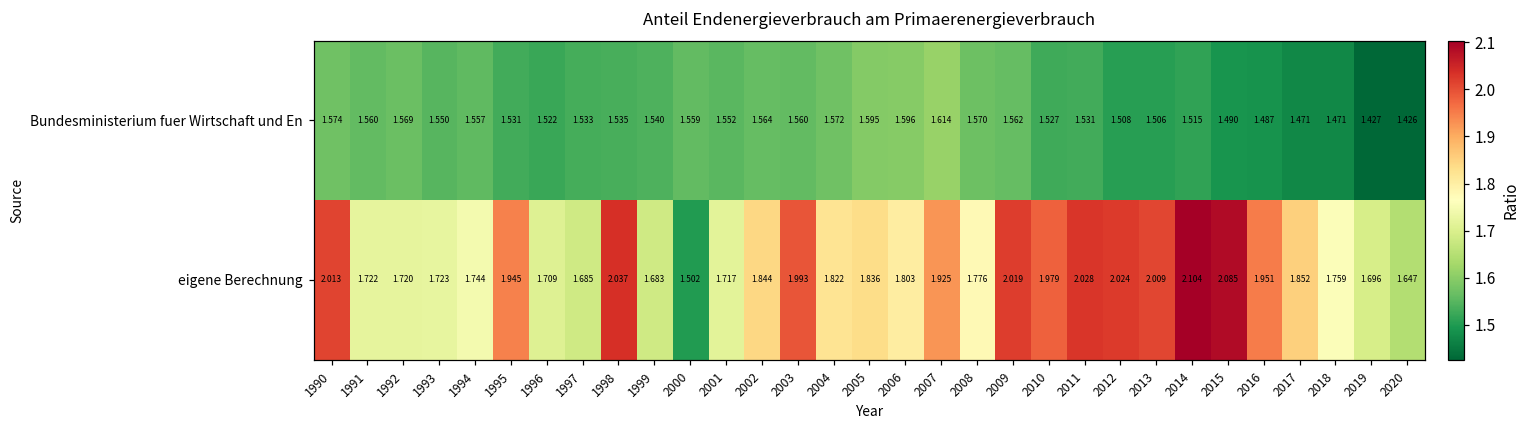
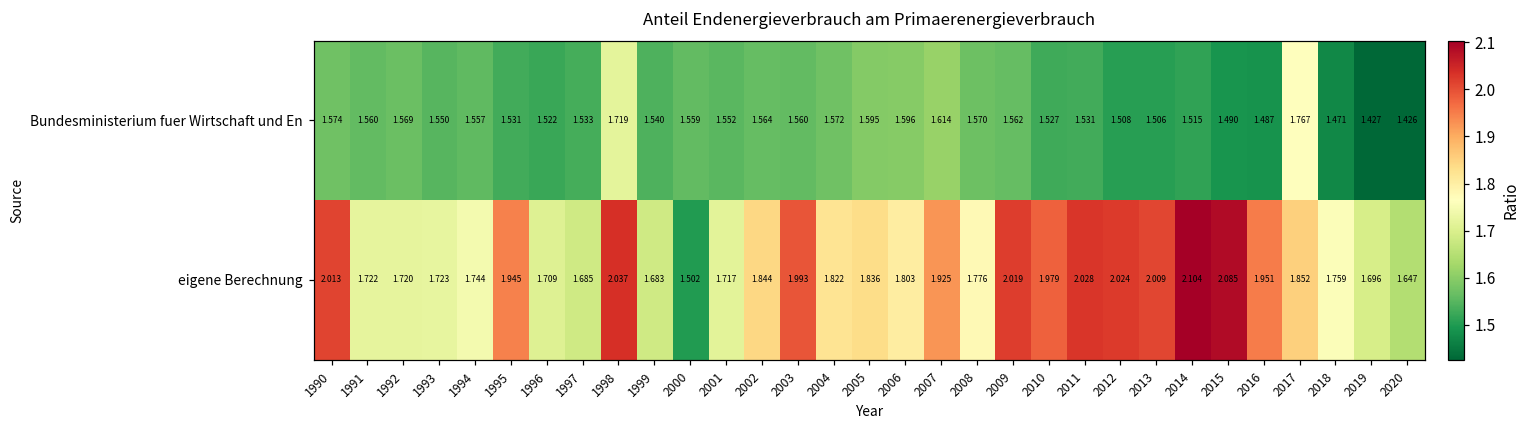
Bundesministerium fuer Wirtschaft und En, 1998: 1.535 -> 1.719
Bundesministerium fuer Wirtschaft und En, 2017: 1.471 -> 1.767
